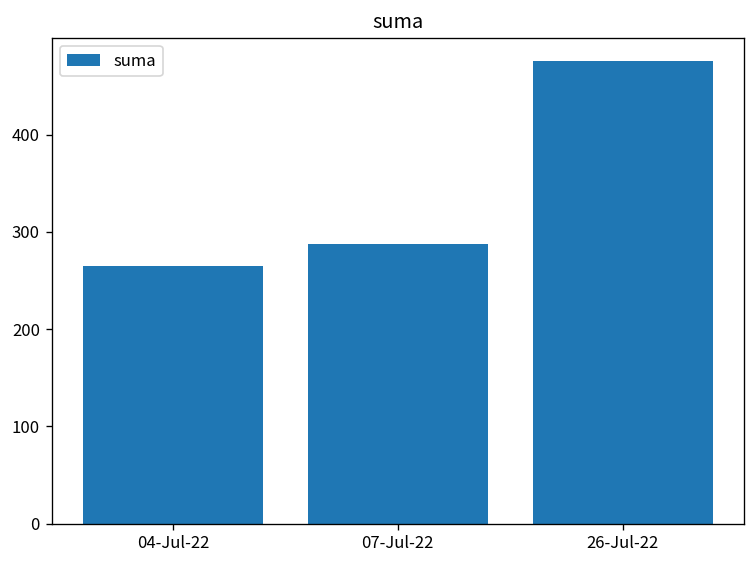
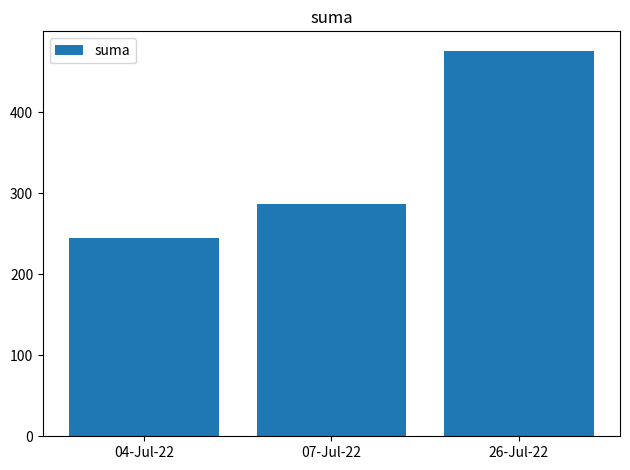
04-Jul-22: 270 -> 250
